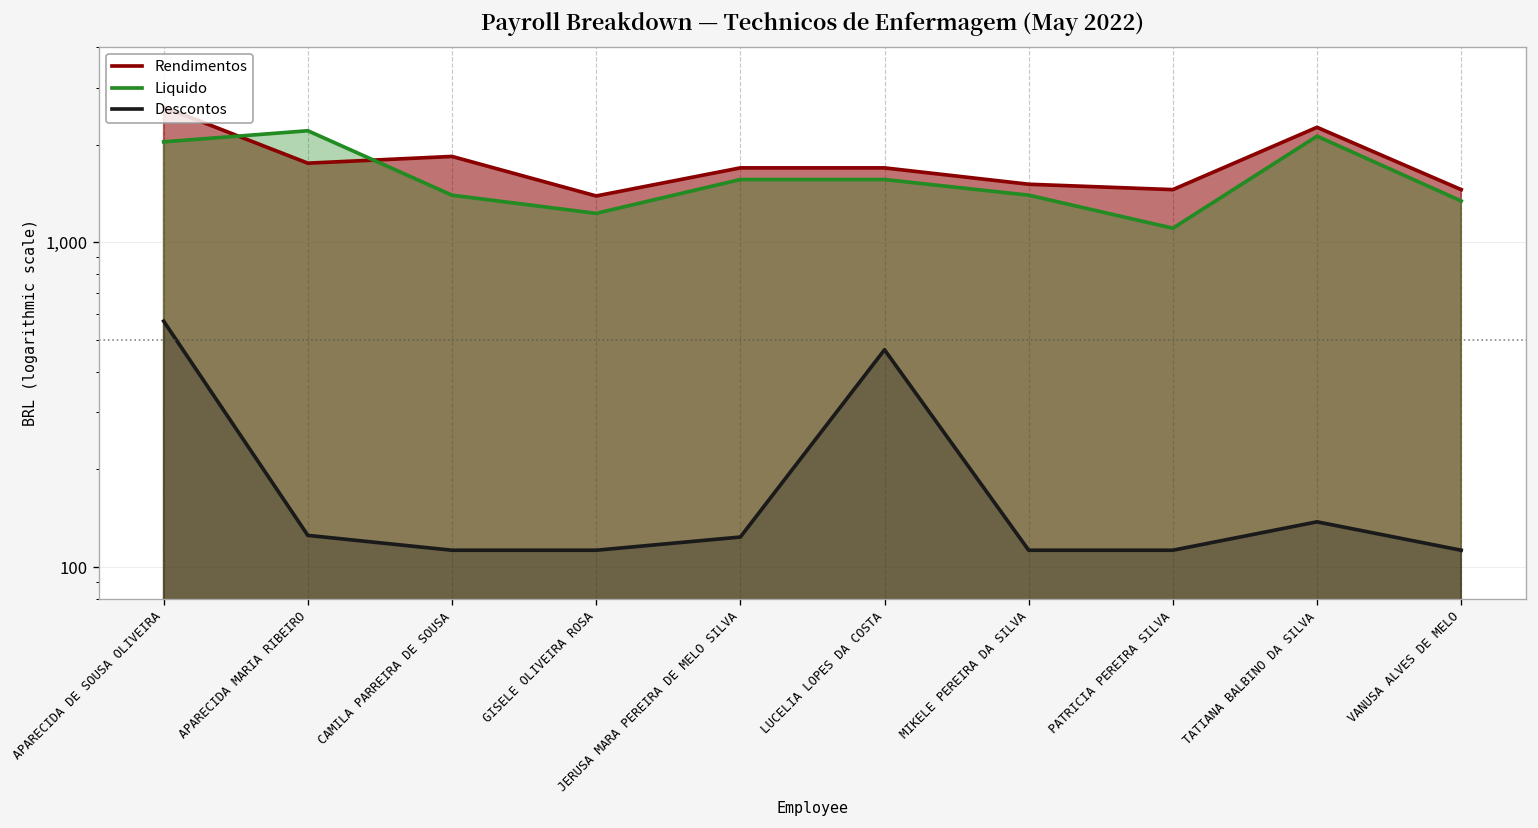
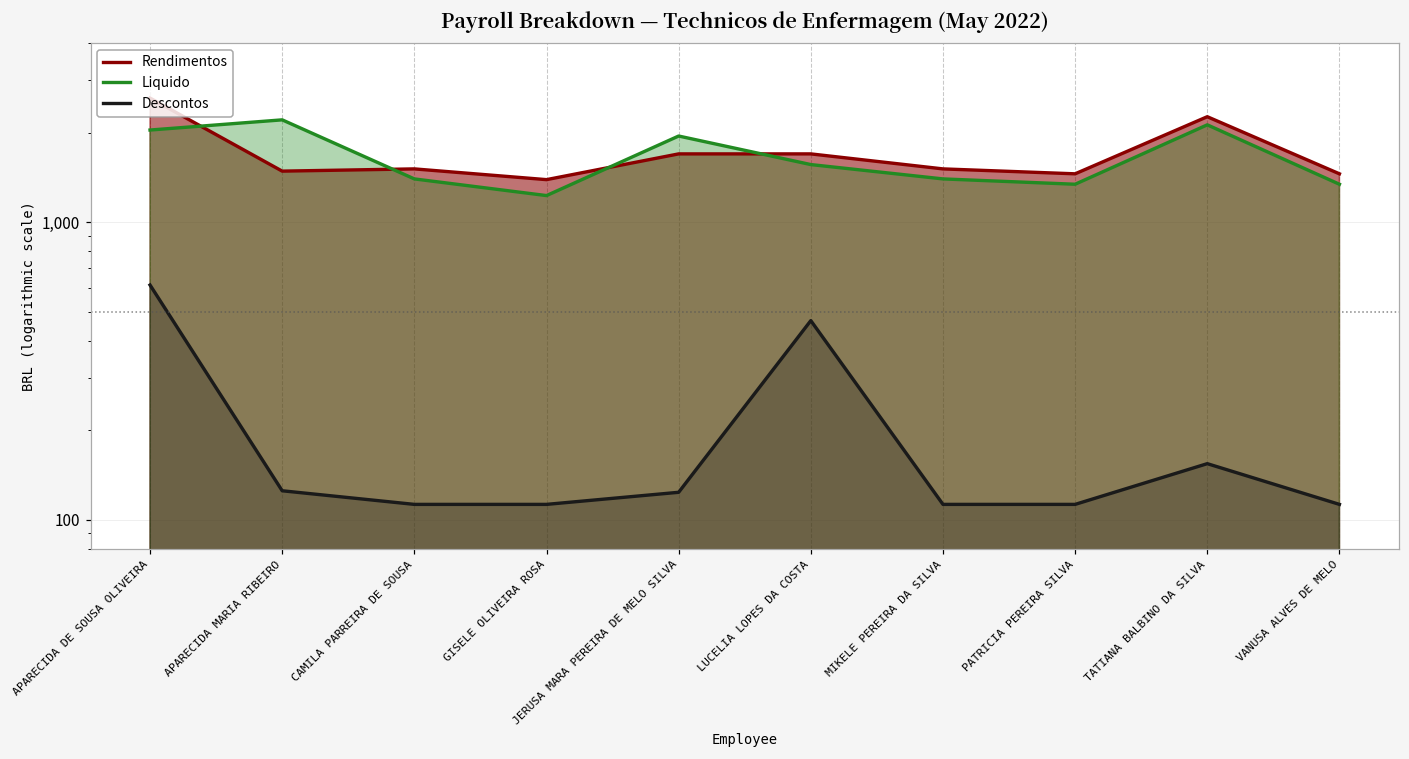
Descontos, APARECIDA DE SOUSA OLIVEIRA: 570 -> 620
Rendimentos, APARECIDA MARIA RIBEIRO: 1,800 -> 1,500
Rendimentos, CAMILA PARREIRA DE SOUSA: 1,800 -> 1,500
Liquido, JERUSA MARA PEREIRA DE MELO SILVA: 1,600 -> 1,900
Liquido, PATRICIA PEREIRA SILVA: 1,110 -> 1,300
Descontos, TATIANA BALBINO DA SILVA: 140 -> 150
